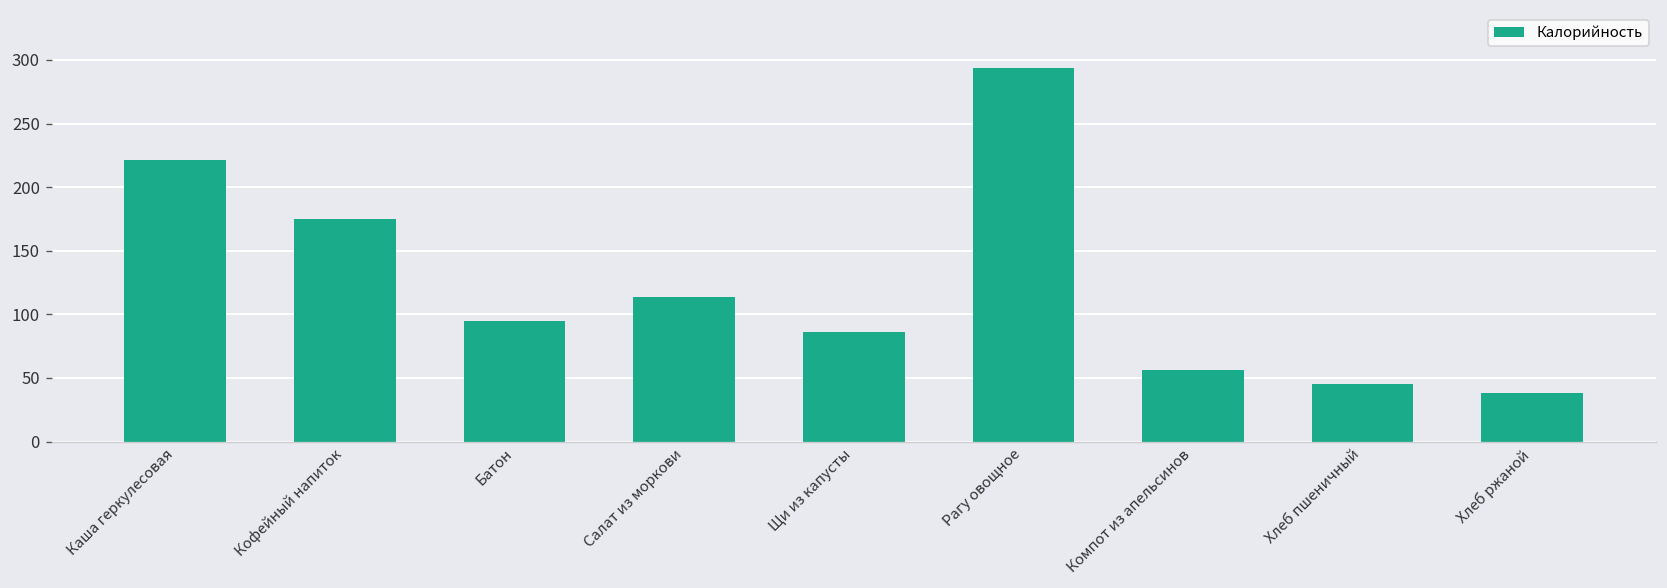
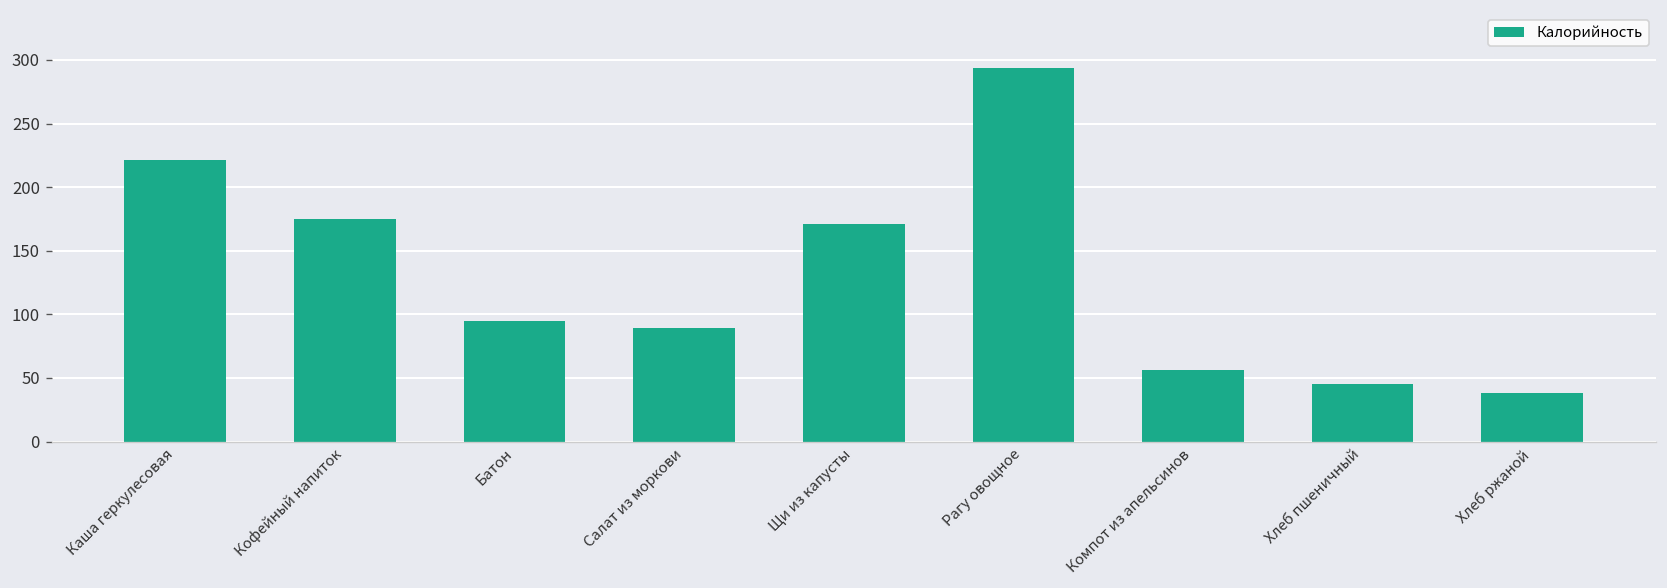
Салат из моркови: 114 -> 89
Щи из капусты: 86 -> 171
